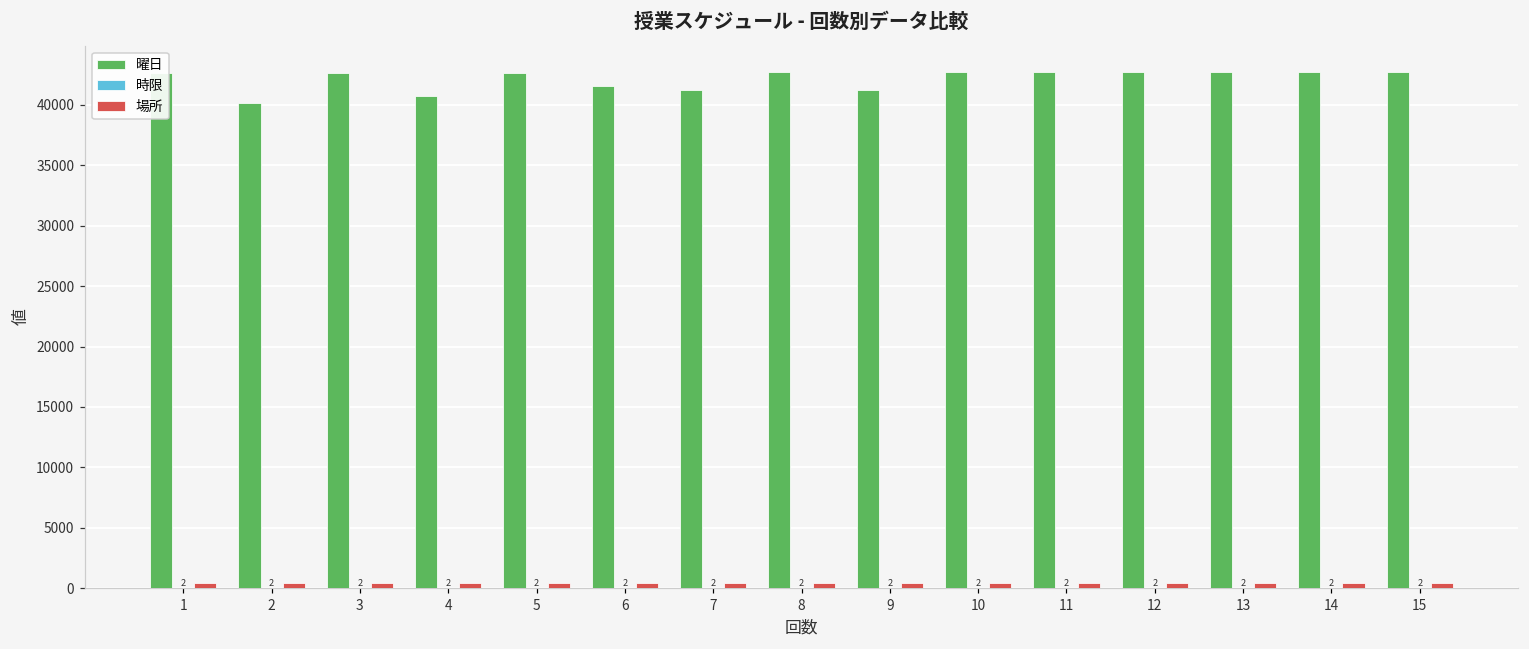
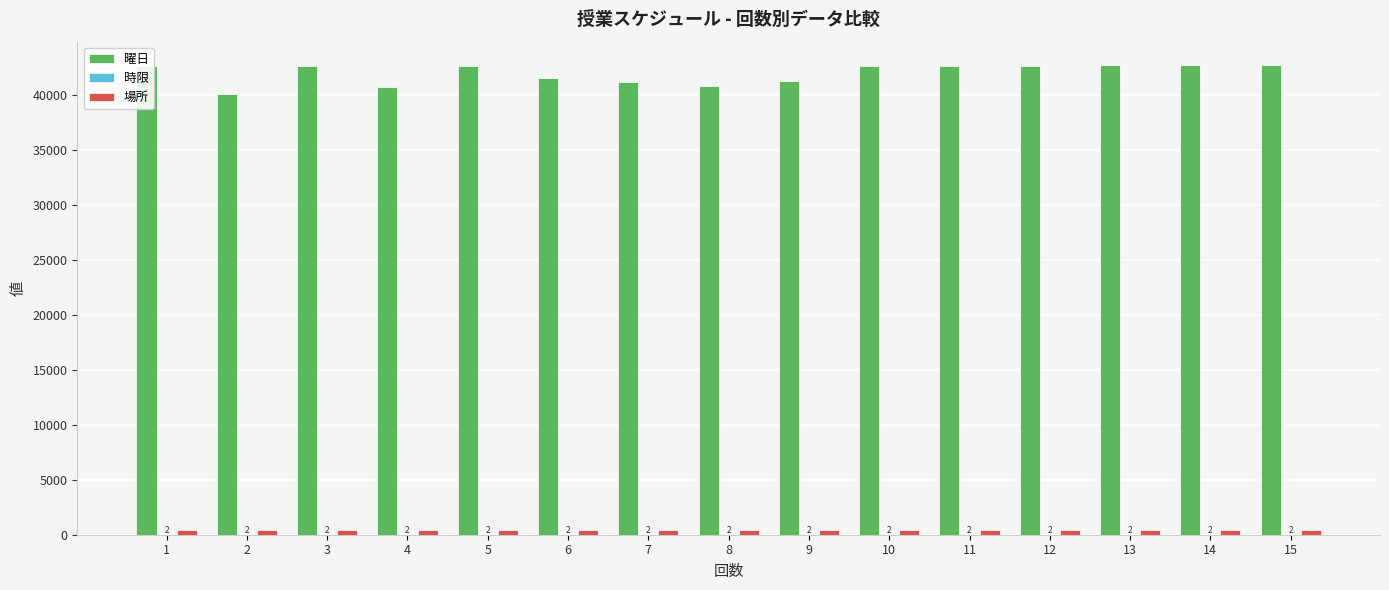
曜日, 8: 42700 -> 40800
